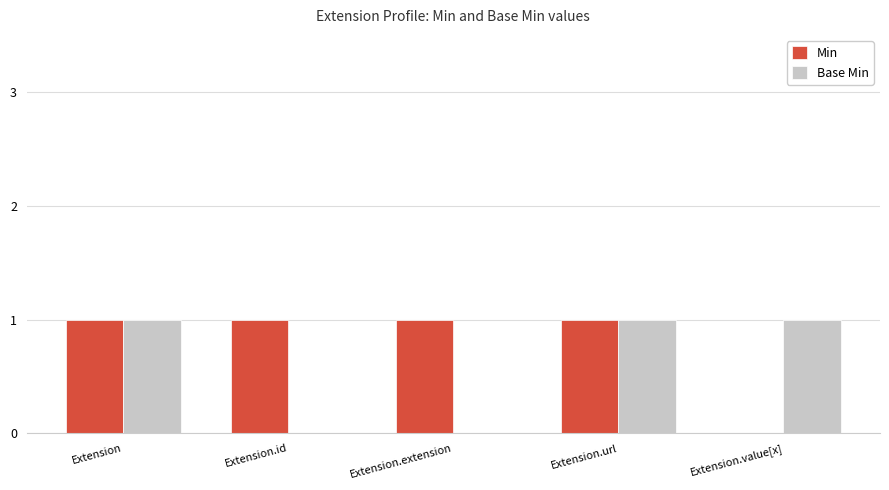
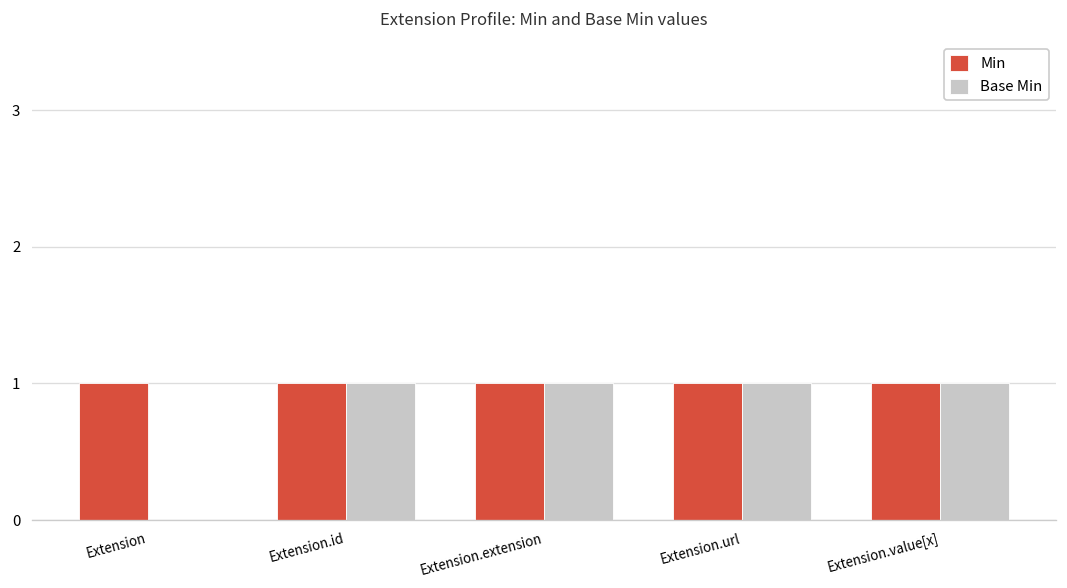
Base Min, Extension: 1 -> 0
Base Min, Extension.id: 0 -> 1
Base Min, Extension.extension: 0 -> 1
Min, Extension.value[x]: 0 -> 1
